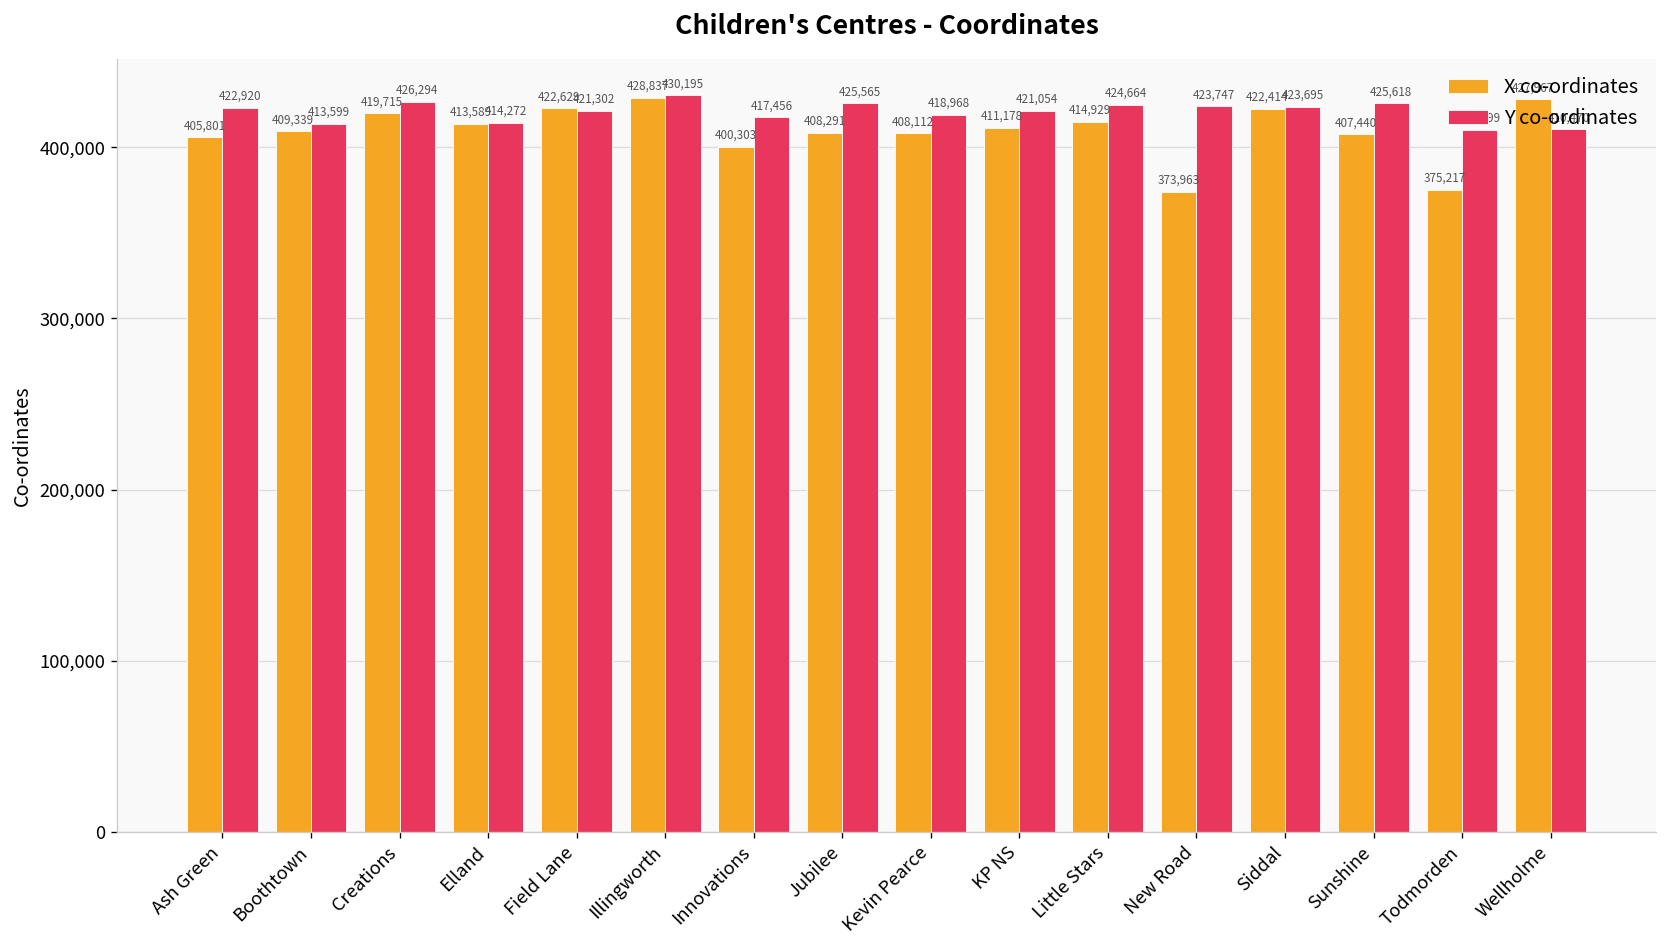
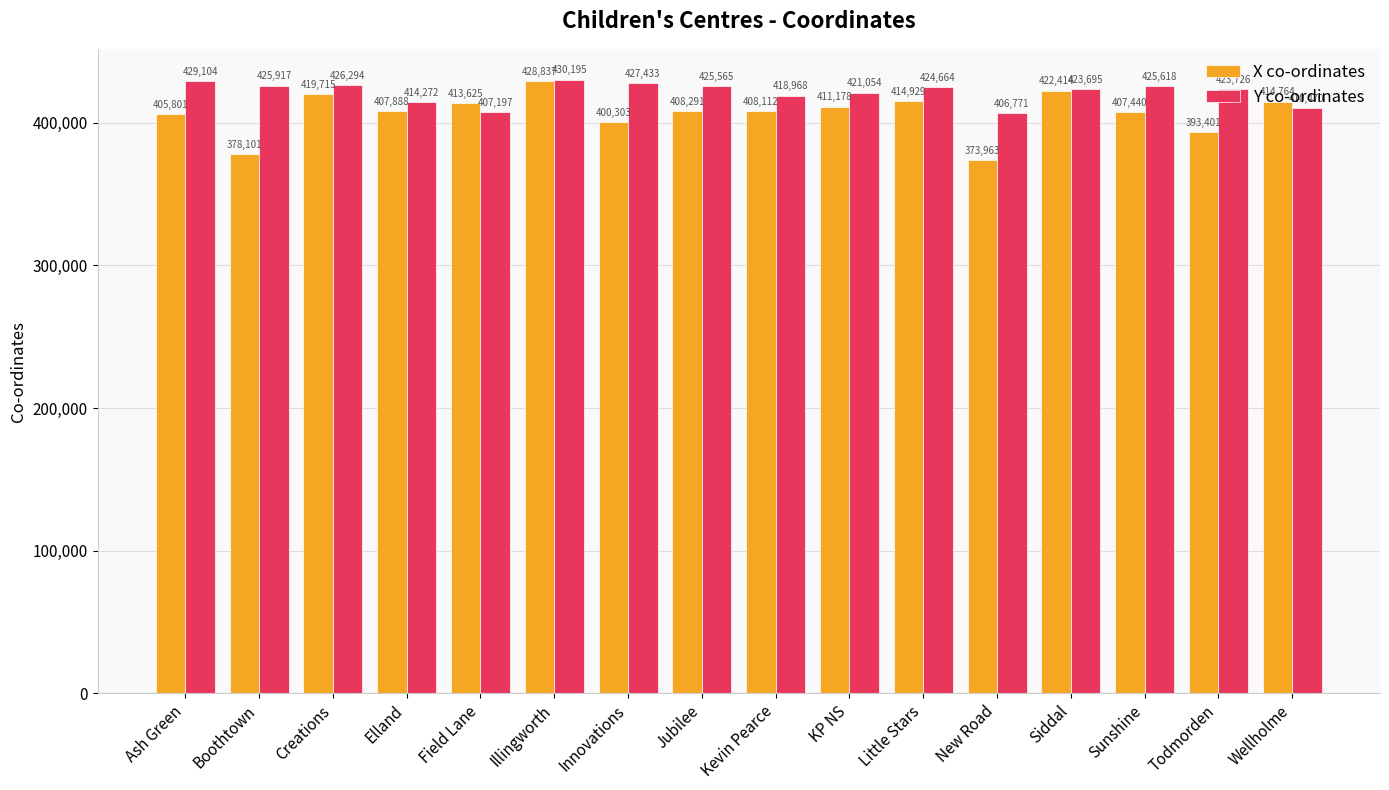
Y co-ordinates, Ash Green: 422,920 -> 429,104
X co-ordinates, Boothtown: 409,339 -> 378,101
Y co-ordinates, Boothtown: 413,599 -> 425,917
X co-ordinates, Elland: 413,589 -> 407,888
X co-ordinates, Field Lane: 422,629 -> 413,625
Y co-ordinates, Field Lane: 421,302 -> 407,197
Y co-ordinates, Innovations: 417,456 -> 427,433
Y co-ordinates, New Road: 423,747 -> 406,771
X co-ordinates, Todmorden: 375,217 -> 393,401
Y co-ordinates, Todmorden: 410,199 -> 423,726
X co-ordinates, Wellholme: 427,967 -> 414,764
